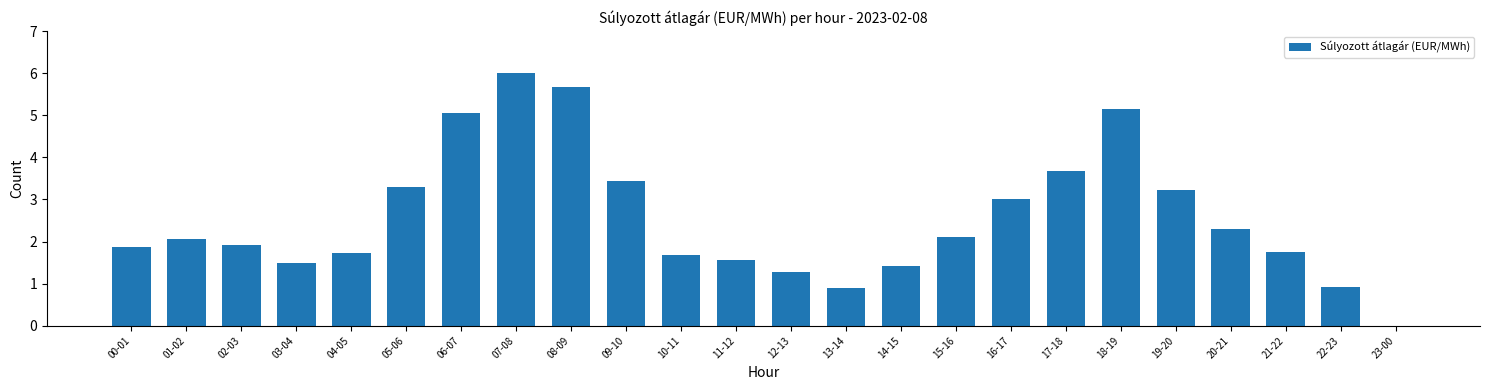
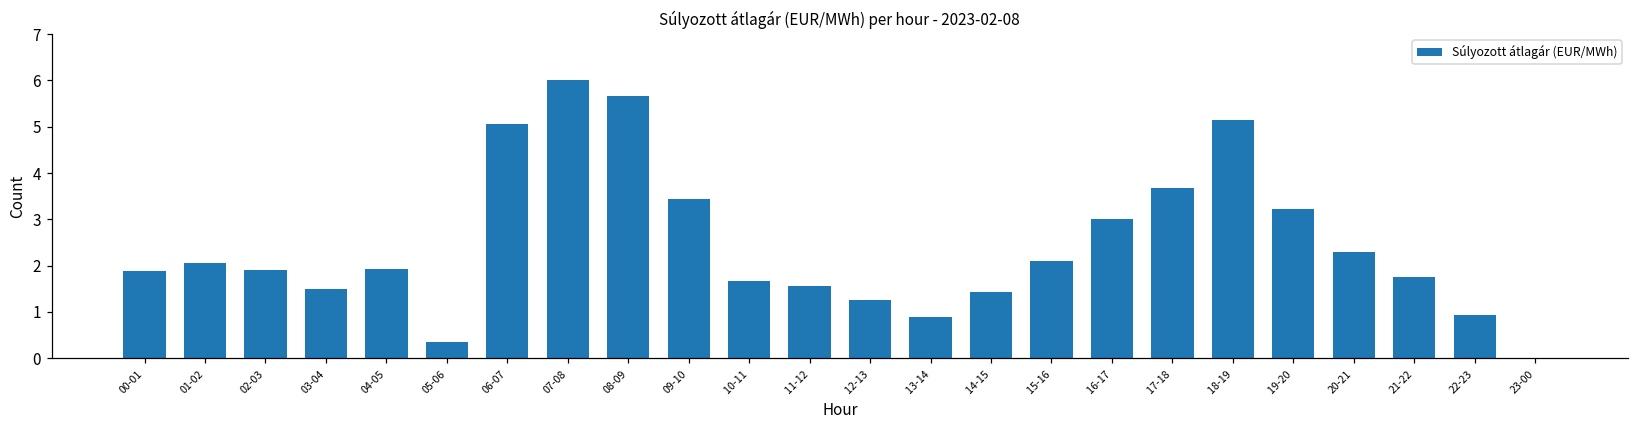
04-05: 1.7 -> 1.9
05-06: 3.3 -> 0.4
